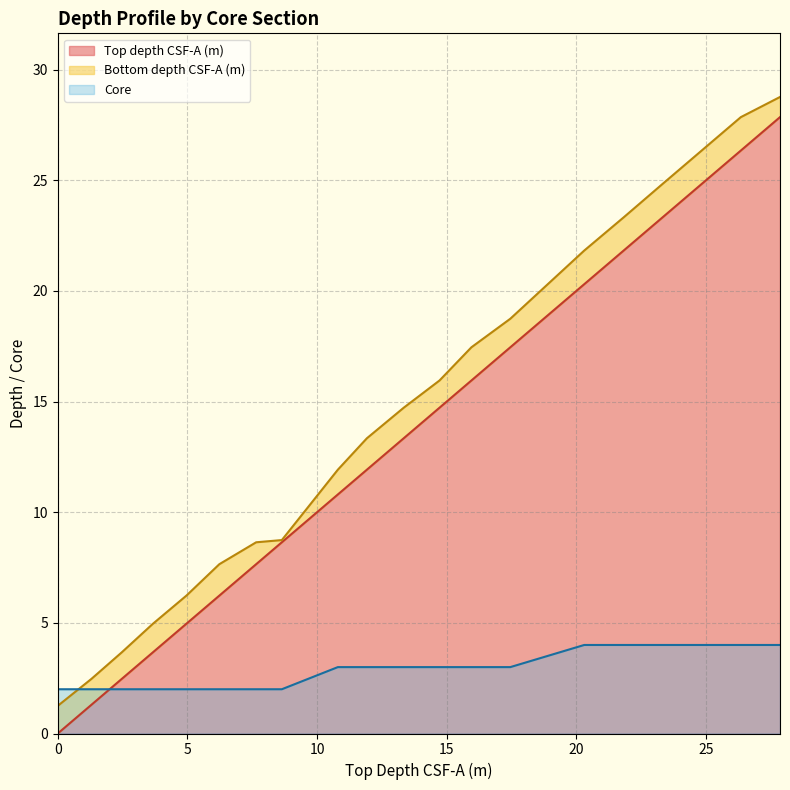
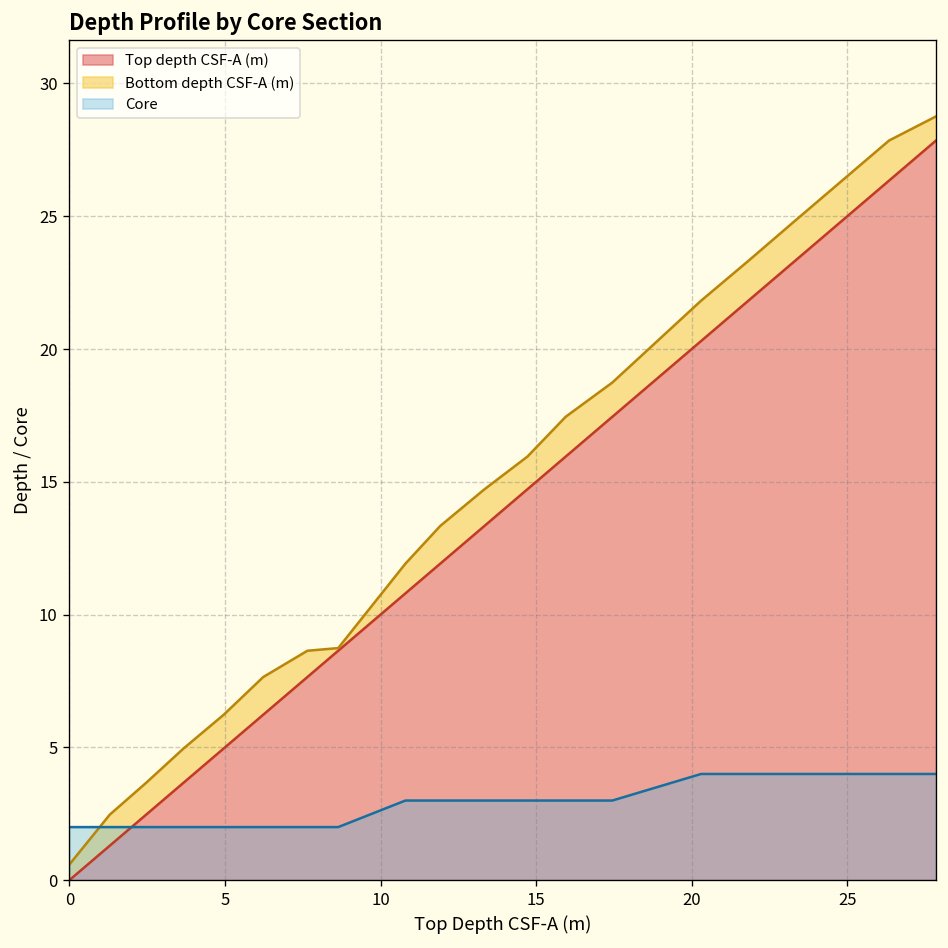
Bottom depth CSF-A (m), 0: 1.3 -> 0.6
